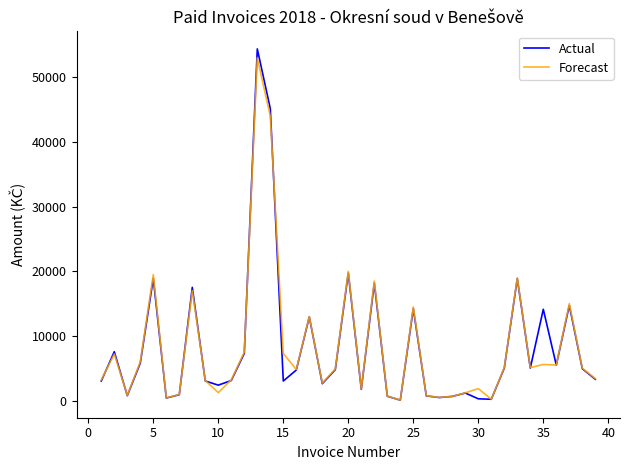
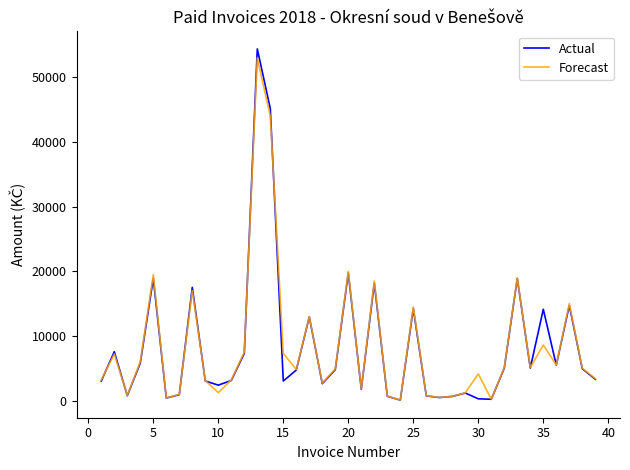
Forecast, 30: 2000 -> 4000
Forecast, 35: 6000 -> 9000
